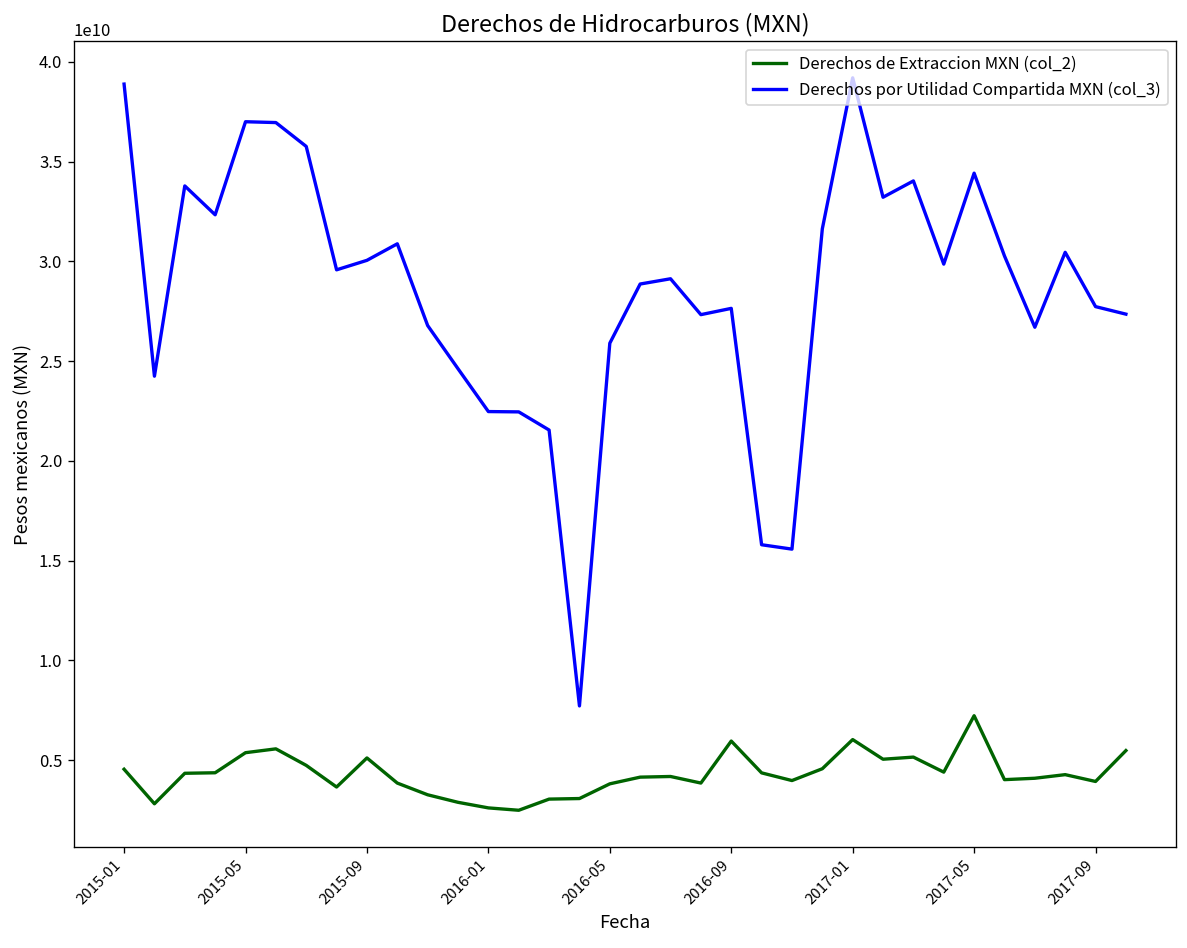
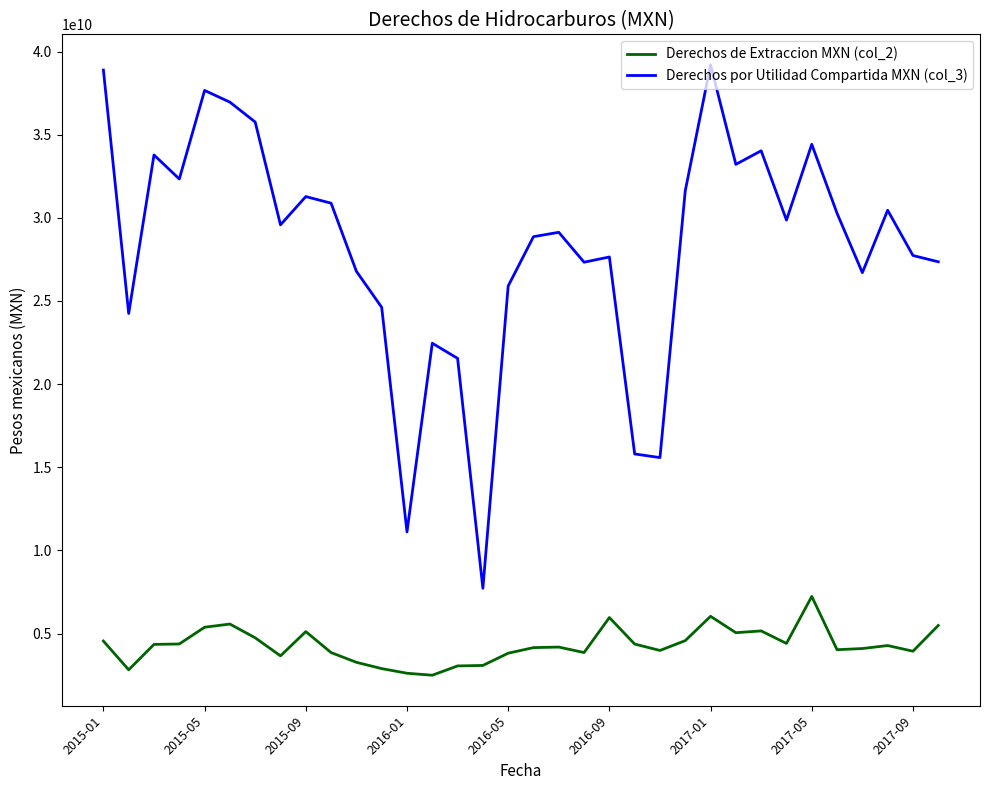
Derechos por Utilidad Compartida MXN (col_3), 2015-05: 37000000000 -> 37700000000
Derechos por Utilidad Compartida MXN (col_3), 2015-09: 30100000000 -> 31300000000
Derechos por Utilidad Compartida MXN (col_3), 2016-01: 22500000000 -> 11100000000
